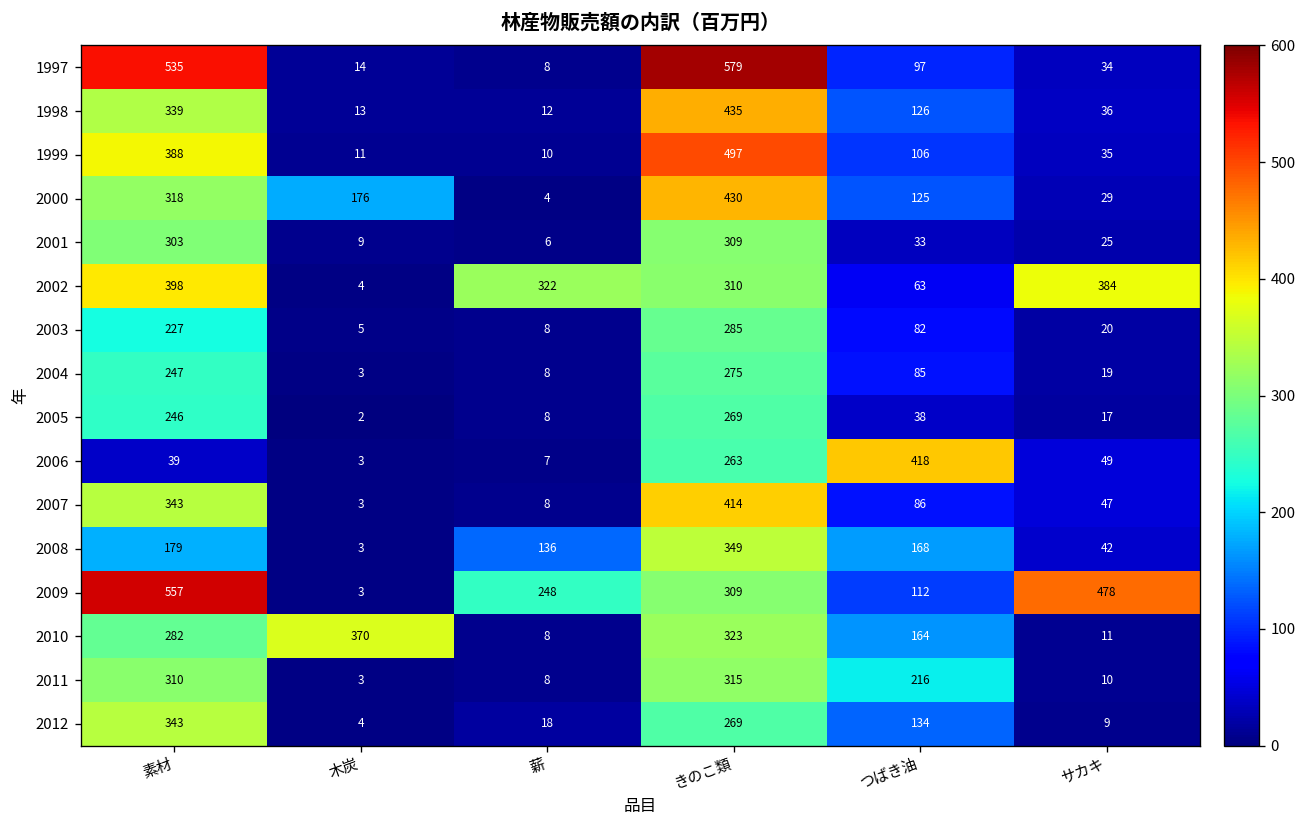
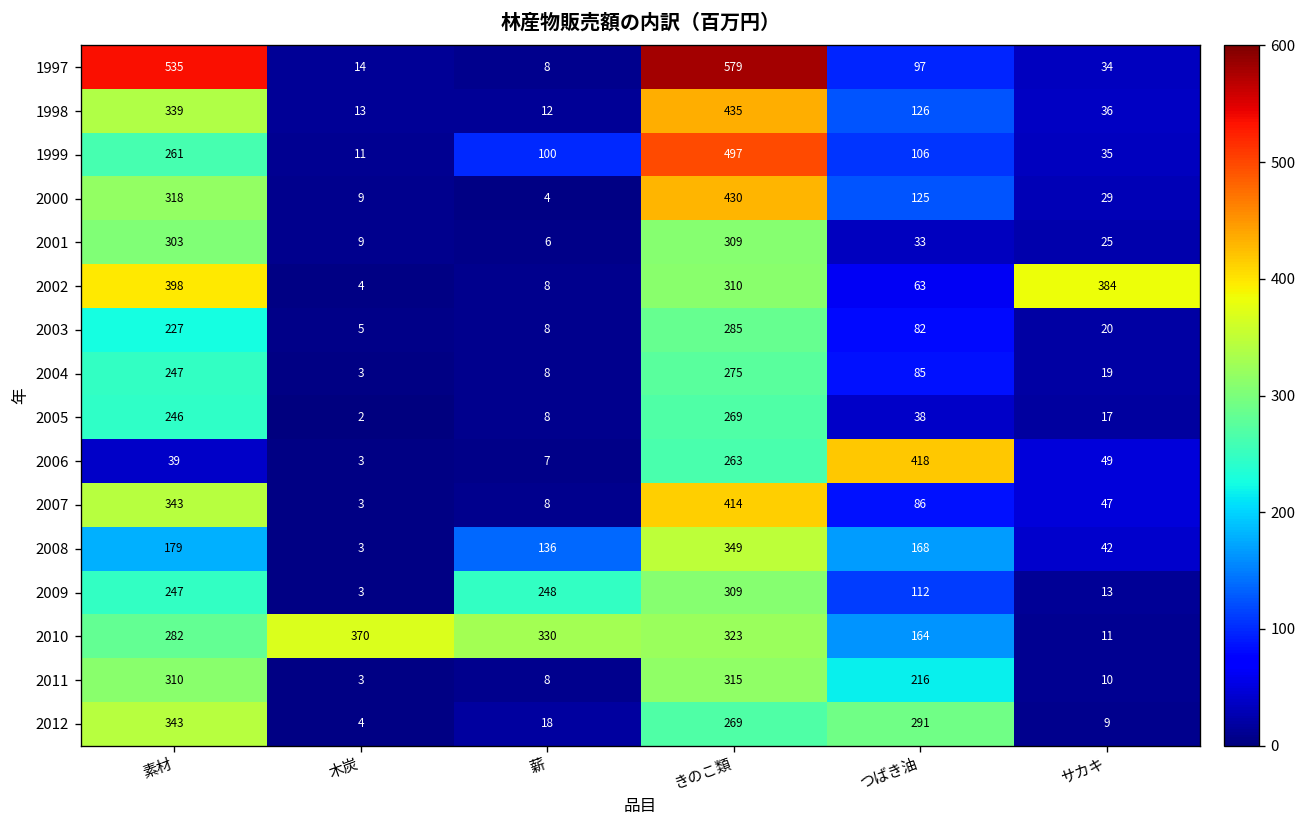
1999, 素材: 388 -> 261
1999, 薪: 10 -> 100
2000, 木炭: 176 -> 9
2002, 薪: 322 -> 8
2009, 素材: 557 -> 247
2009, サカキ: 478 -> 13
2010, 薪: 8 -> 330
2012, つばき油: 134 -> 291
